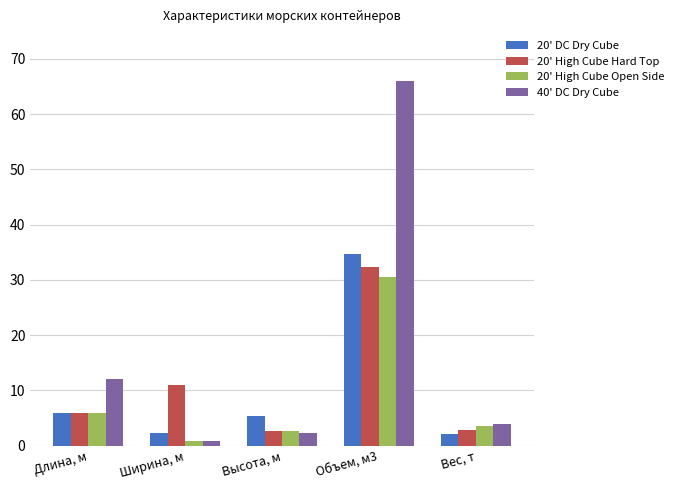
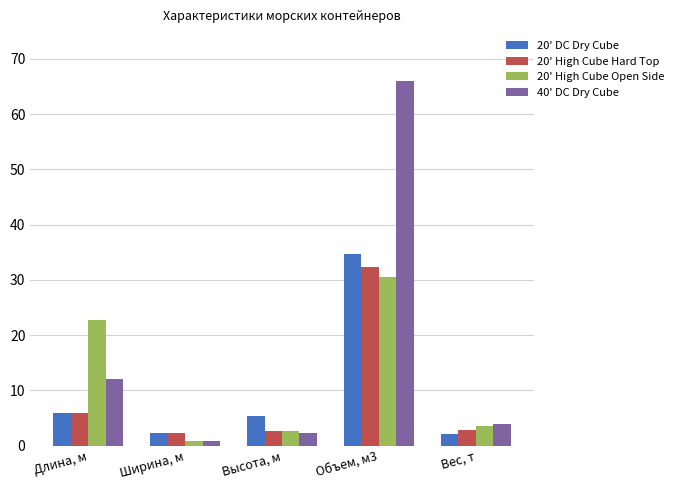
20' High Cube Open Side, Длина, м: 6 -> 23
20' High Cube Hard Top, Ширина, м: 11 -> 2
